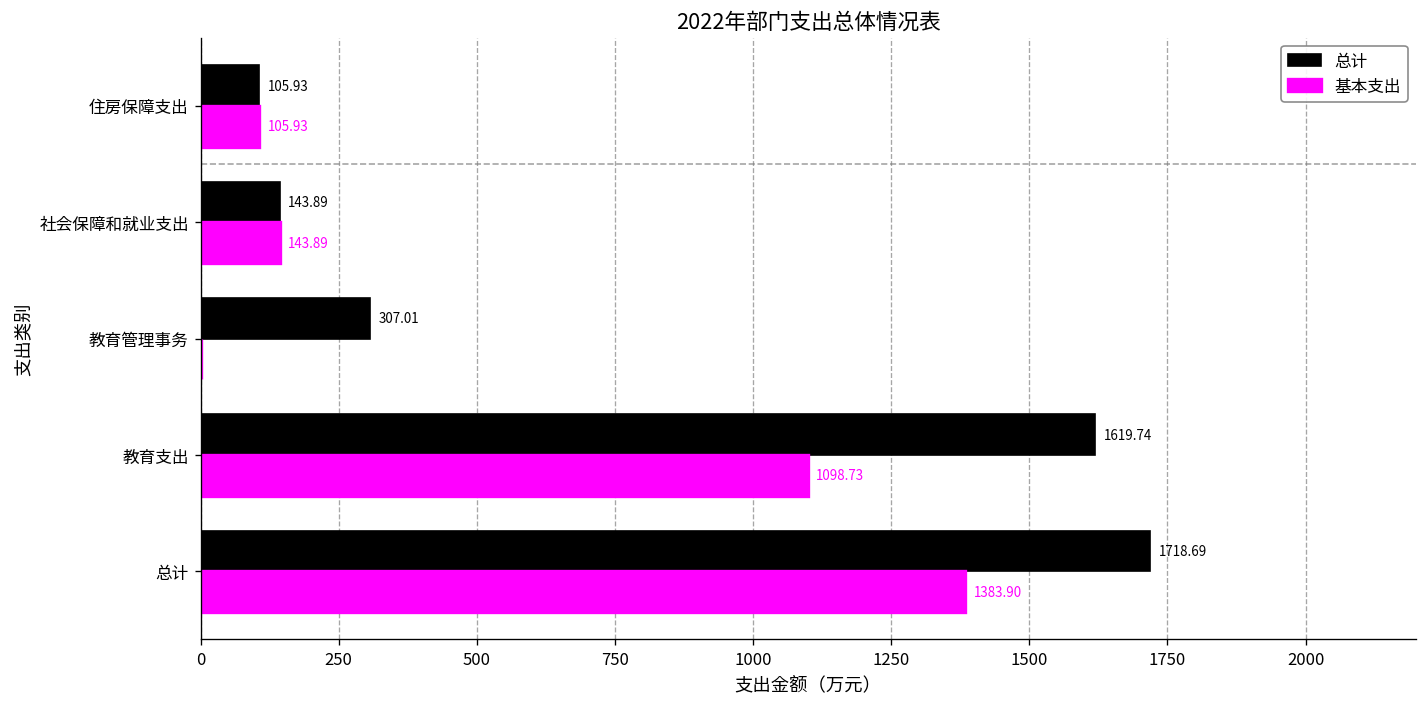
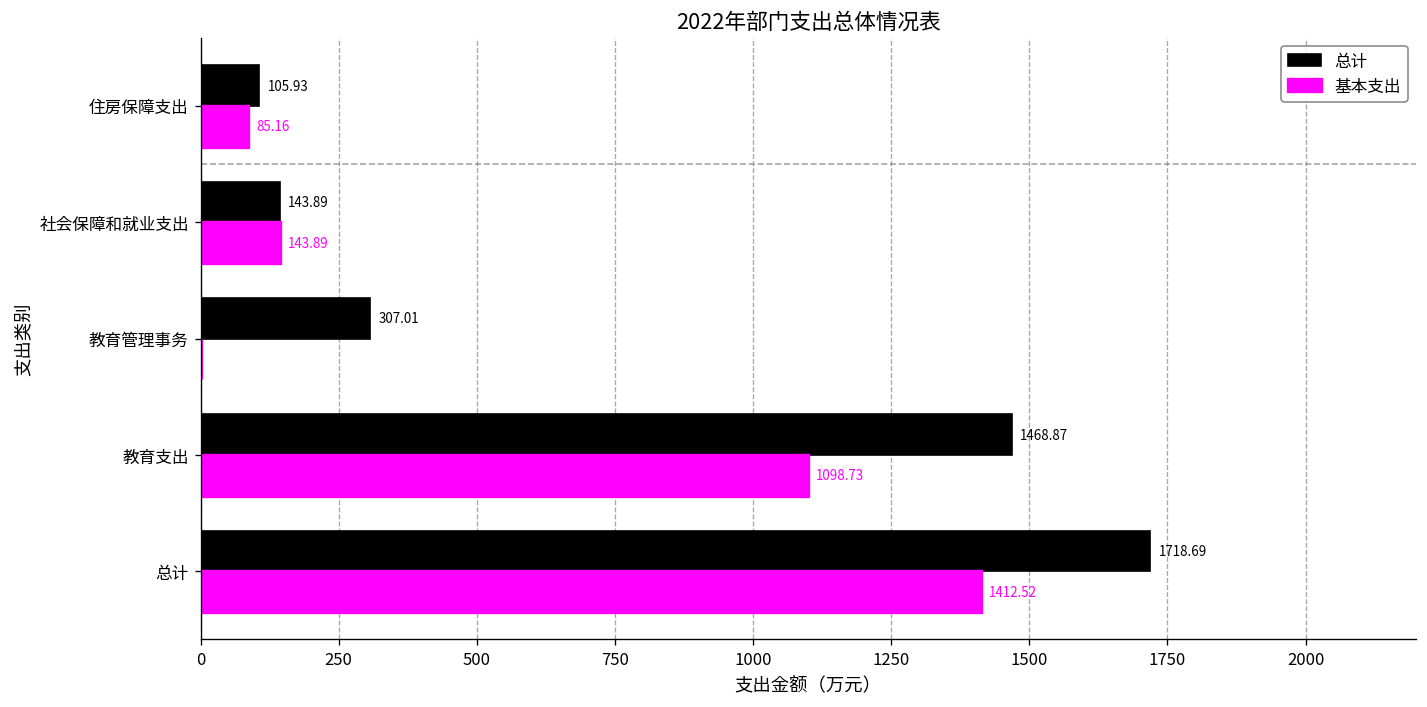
基本支出, 住房保障支出: 105.93 -> 85.16
总计, 教育支出: 1619.74 -> 1468.87
基本支出, 总计: 1383.90 -> 1412.52
